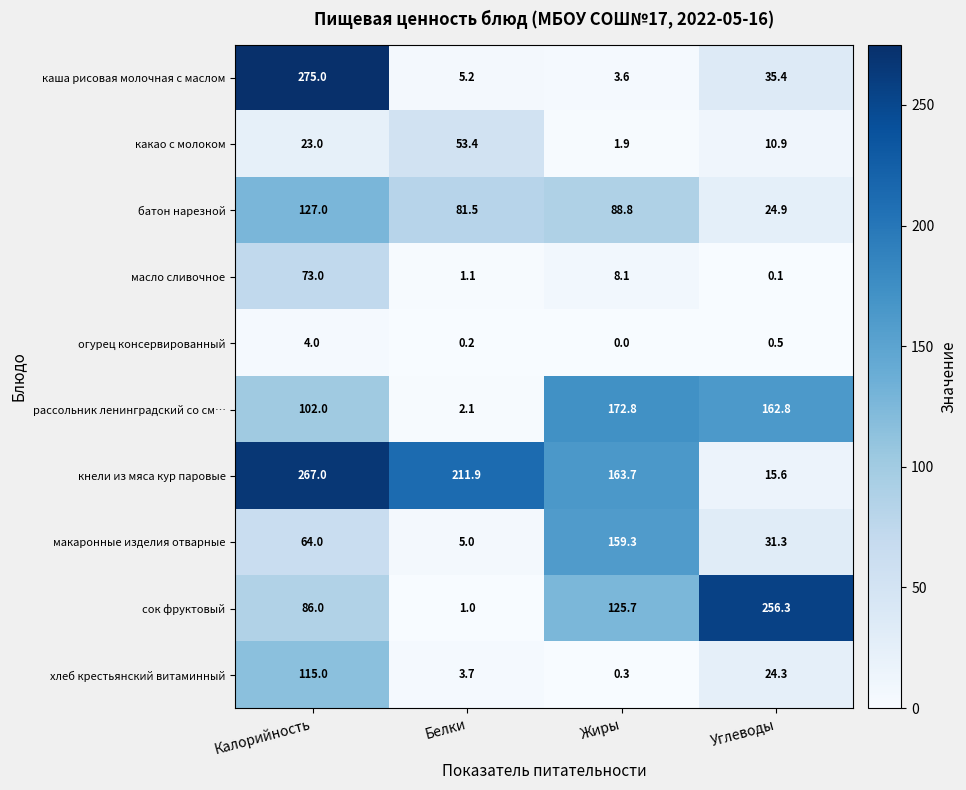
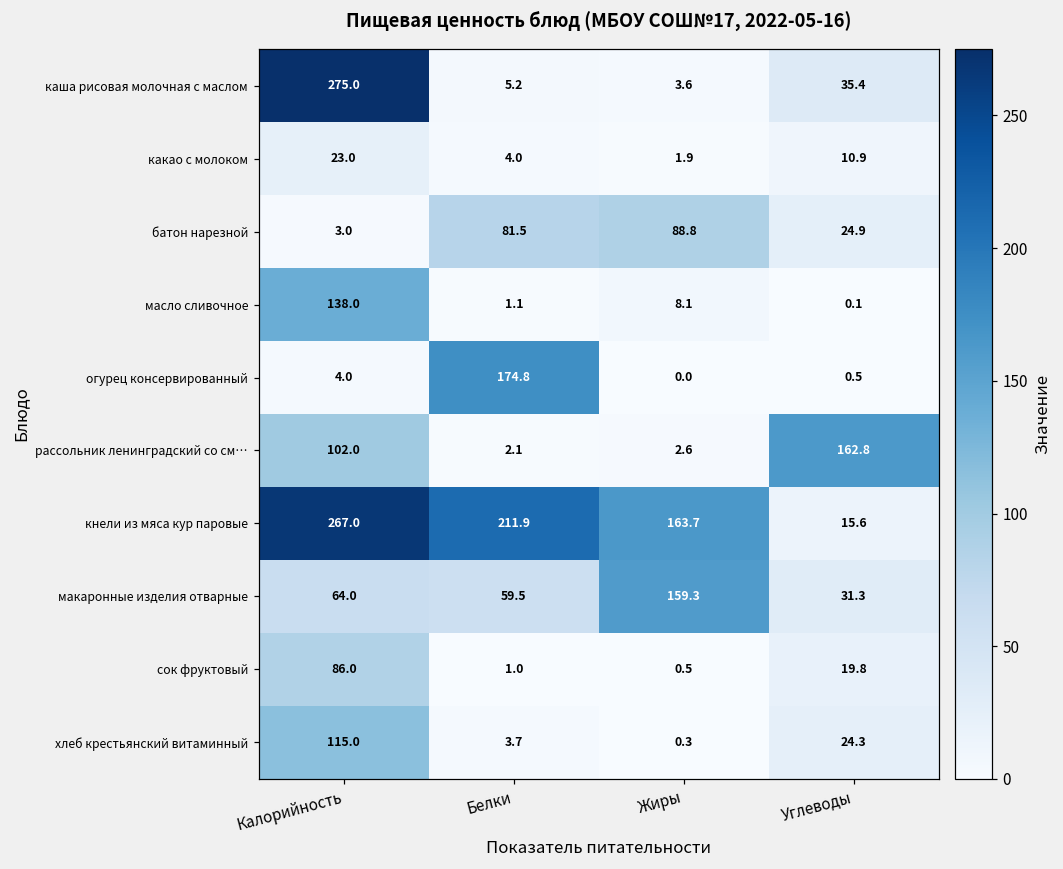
какао с молоком, Белки: 53.4 -> 4.0
батон нарезной, Калорийность: 127.0 -> 3.0
масло сливочное, Калорийность: 73.0 -> 138.0
огурец консервированный, Белки: 0.2 -> 174.8
рассольник ленинградский со см…, Жиры: 172.8 -> 2.6
макаронные изделия отварные, Белки: 5.0 -> 59.5
сок фруктовый, Жиры: 125.7 -> 0.5
сок фруктовый, Углеводы: 256.3 -> 19.8
